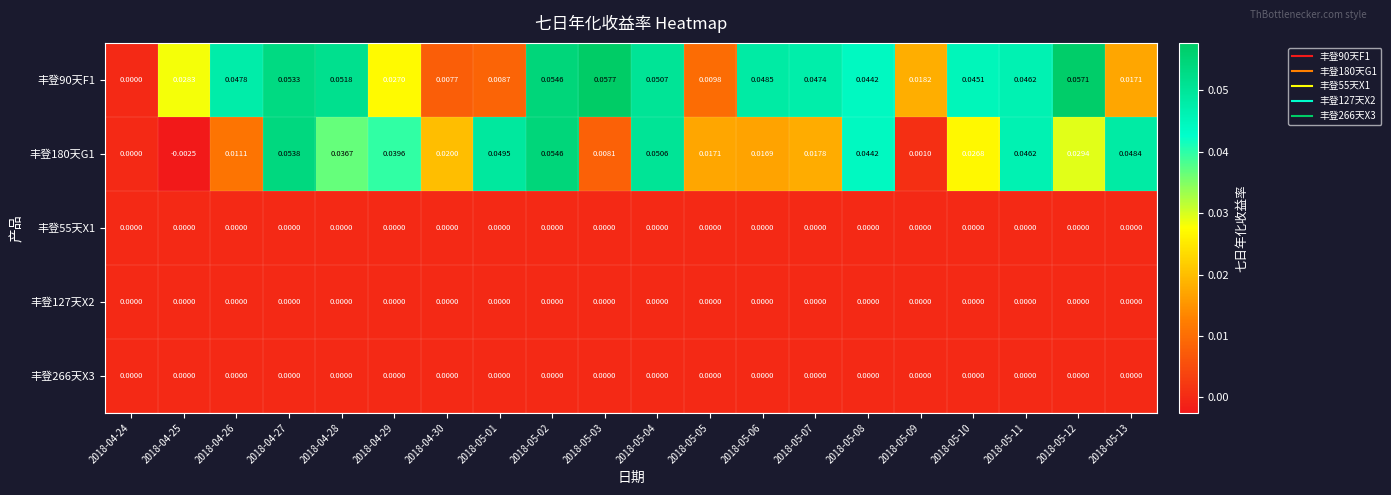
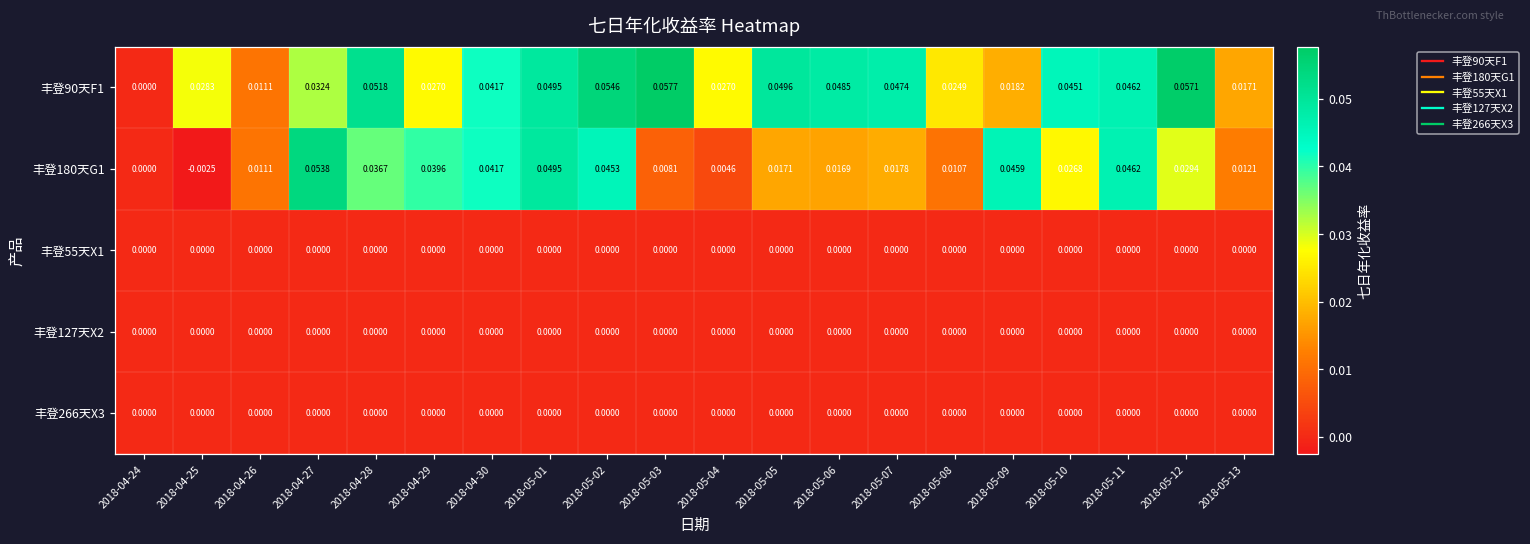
丰登90天F1, 2018-04-26: 0.0478 -> 0.0111
丰登90天F1, 2018-04-27: 0.0533 -> 0.0324
丰登90天F1, 2018-04-30: 0.0077 -> 0.0417
丰登90天F1, 2018-05-01: 0.0087 -> 0.0495
丰登90天F1, 2018-05-04: 0.0507 -> 0.0270
丰登90天F1, 2018-05-05: 0.0098 -> 0.0496
丰登90天F1, 2018-05-08: 0.0442 -> 0.0249
丰登180天G1, 2018-04-30: 0.0200 -> 0.0417
丰登180天G1, 2018-05-02: 0.0546 -> 0.0453
丰登180天G1, 2018-05-04: 0.0506 -> 0.0046
丰登180天G1, 2018-05-08: 0.0442 -> 0.0107
丰登180天G1, 2018-05-09: 0.0010 -> 0.0459
丰登180天G1, 2018-05-13: 0.0484 -> 0.0121
